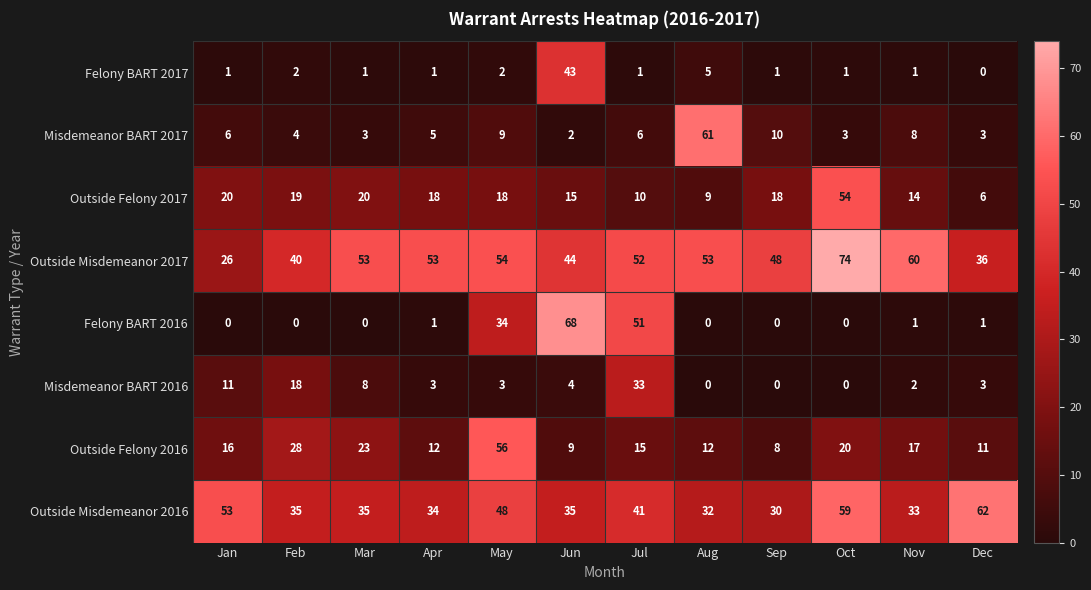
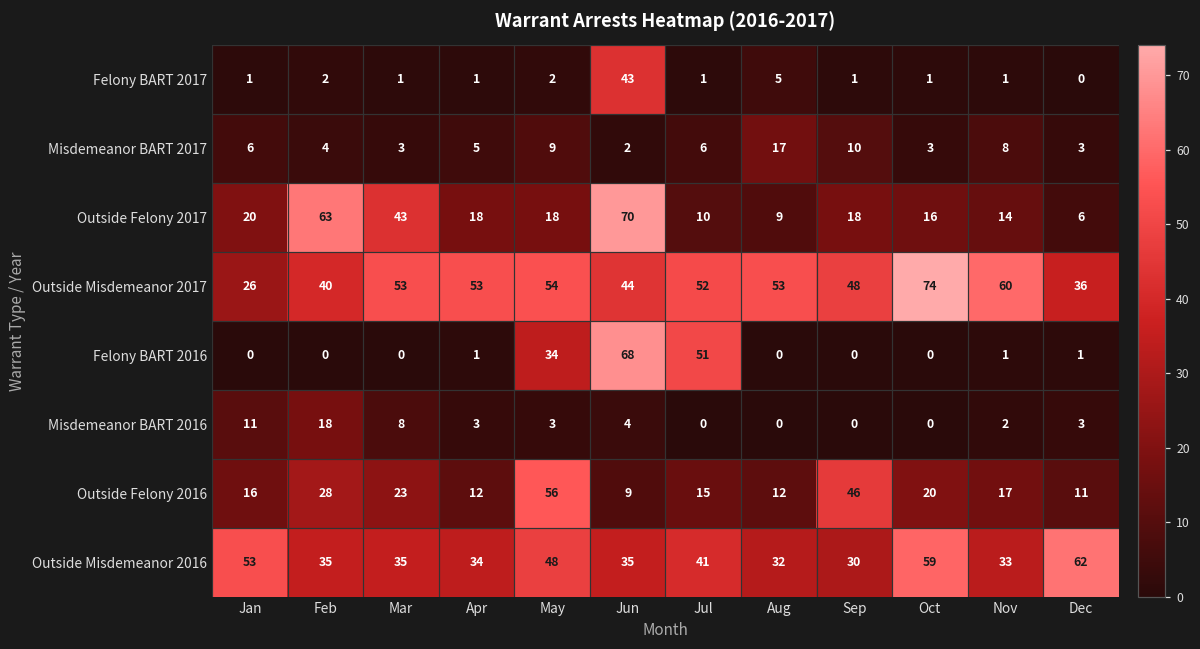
Misdemeanor BART 2017, Aug: 61 -> 17
Outside Felony 2017, Feb: 19 -> 63
Outside Felony 2017, Mar: 20 -> 43
Outside Felony 2017, Jun: 15 -> 70
Outside Felony 2017, Oct: 54 -> 16
Misdemeanor BART 2016, Jul: 33 -> 0
Outside Felony 2016, Sep: 8 -> 46
